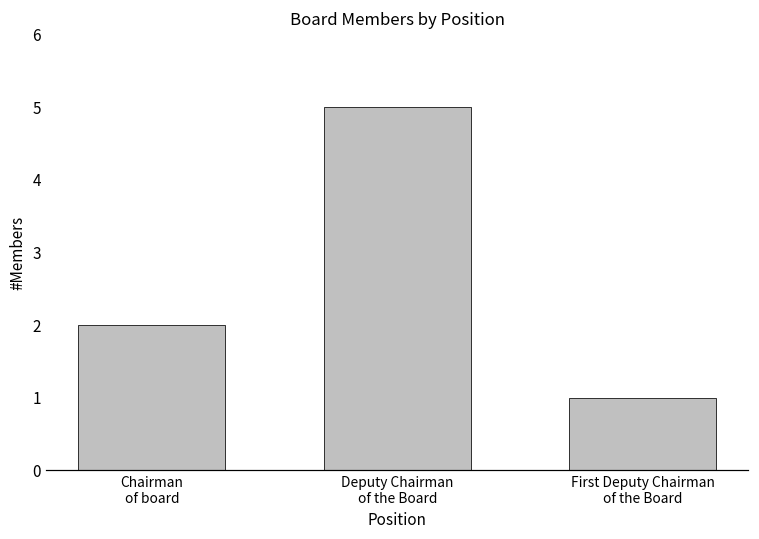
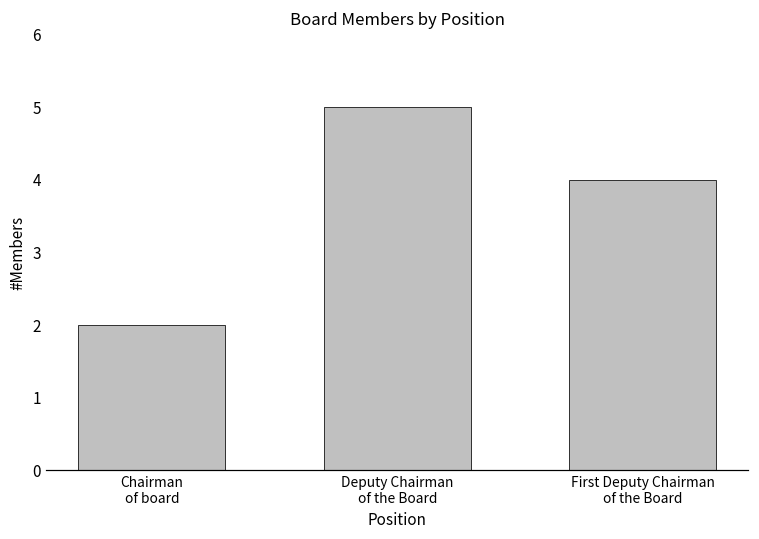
First Deputy Chairman of the Board: 1 -> 4
